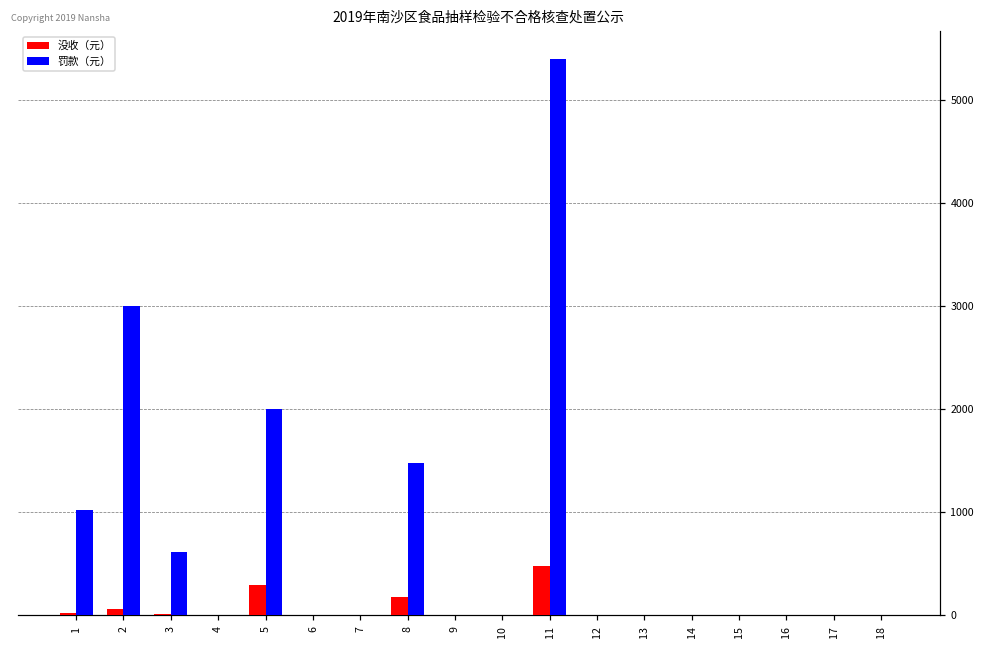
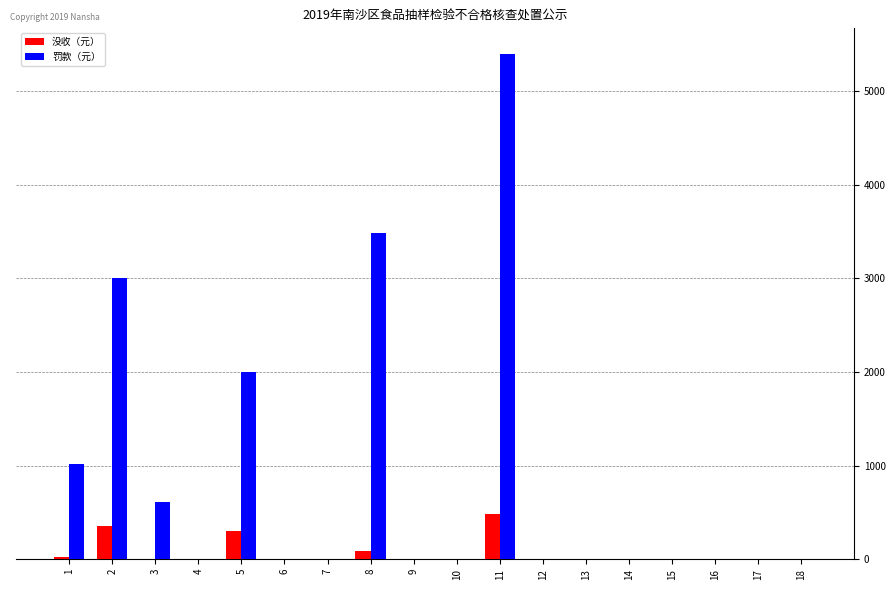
没收（元）, 2: 100 -> 400
没收（元）, 8: 200 -> 100
罚款（元）, 8: 1500 -> 3500
